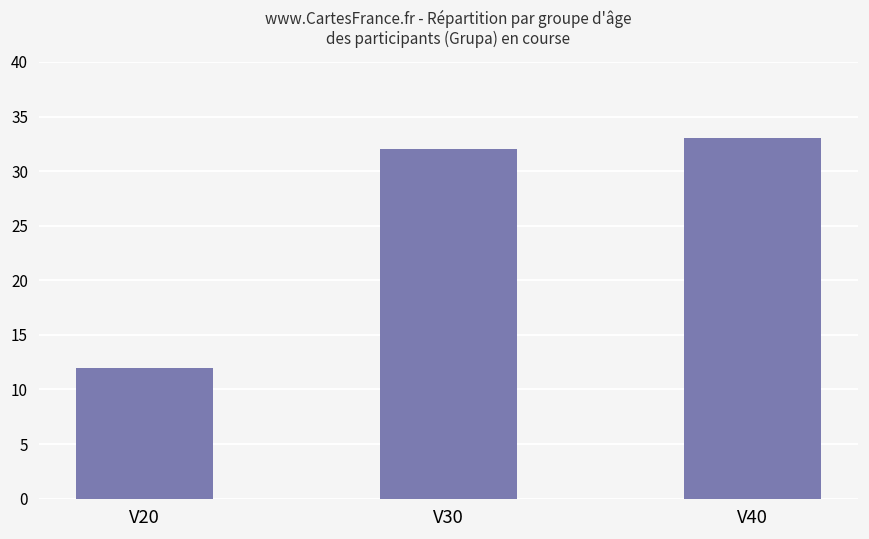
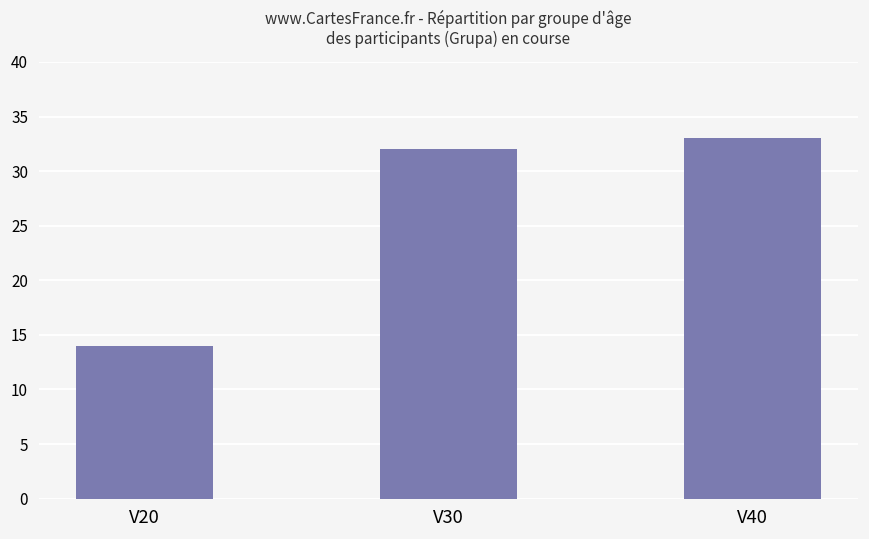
V20: 12 -> 14
